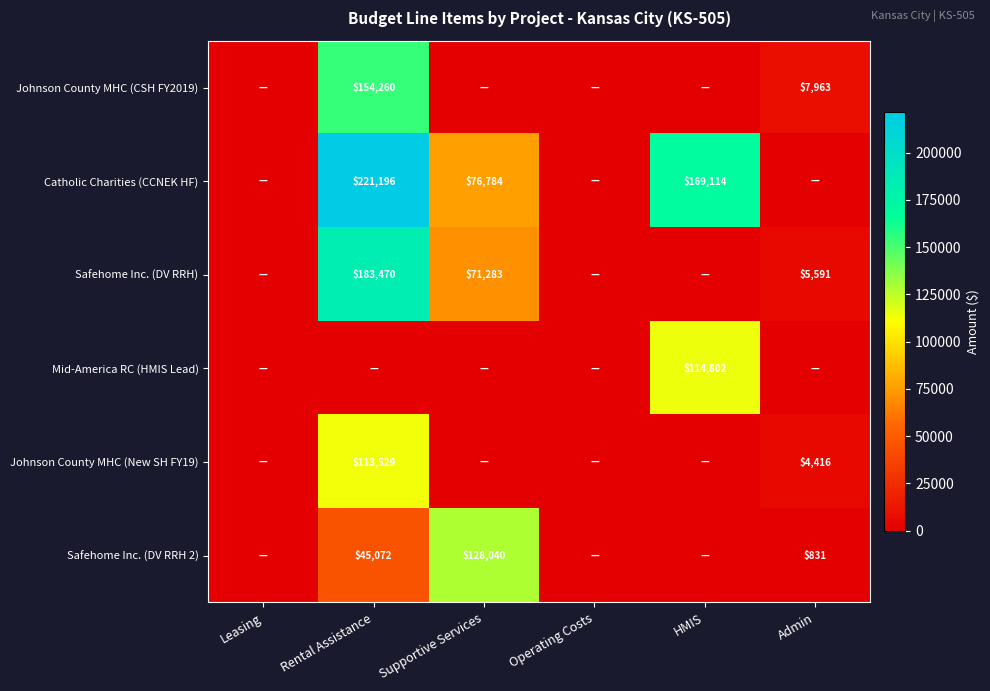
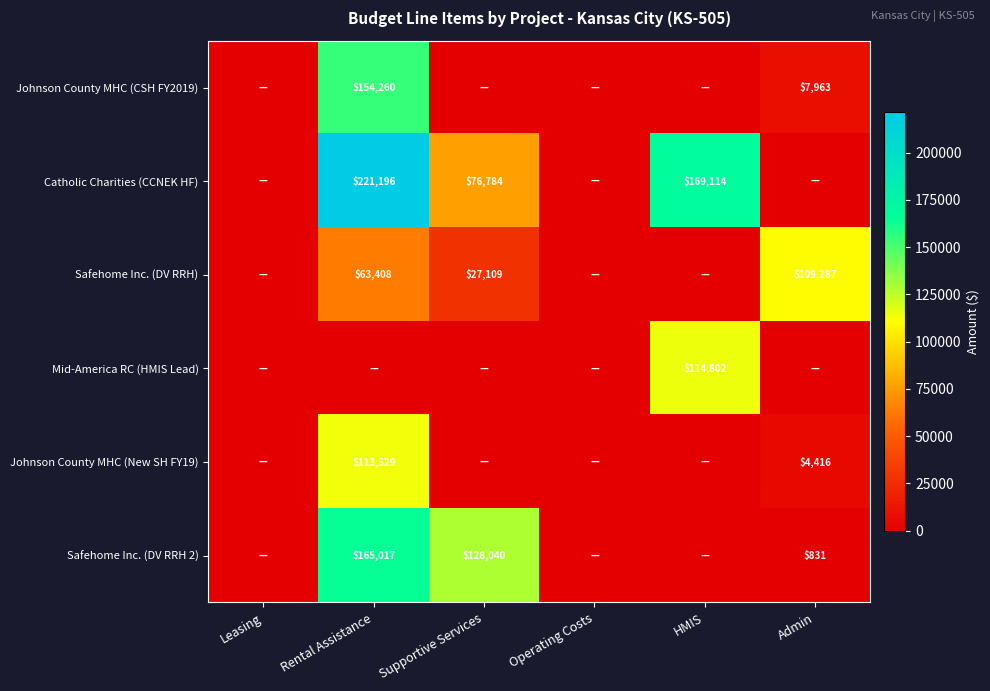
Safehome Inc. (DV RRH), Rental Assistance: $183,470 -> $63,408
Safehome Inc. (DV RRH), Supportive Services: $71,283 -> $27,109
Safehome Inc. (DV RRH), Admin: $5,591 -> $109,287
Safehome Inc. (DV RRH 2), Rental Assistance: $45,072 -> $165,017
